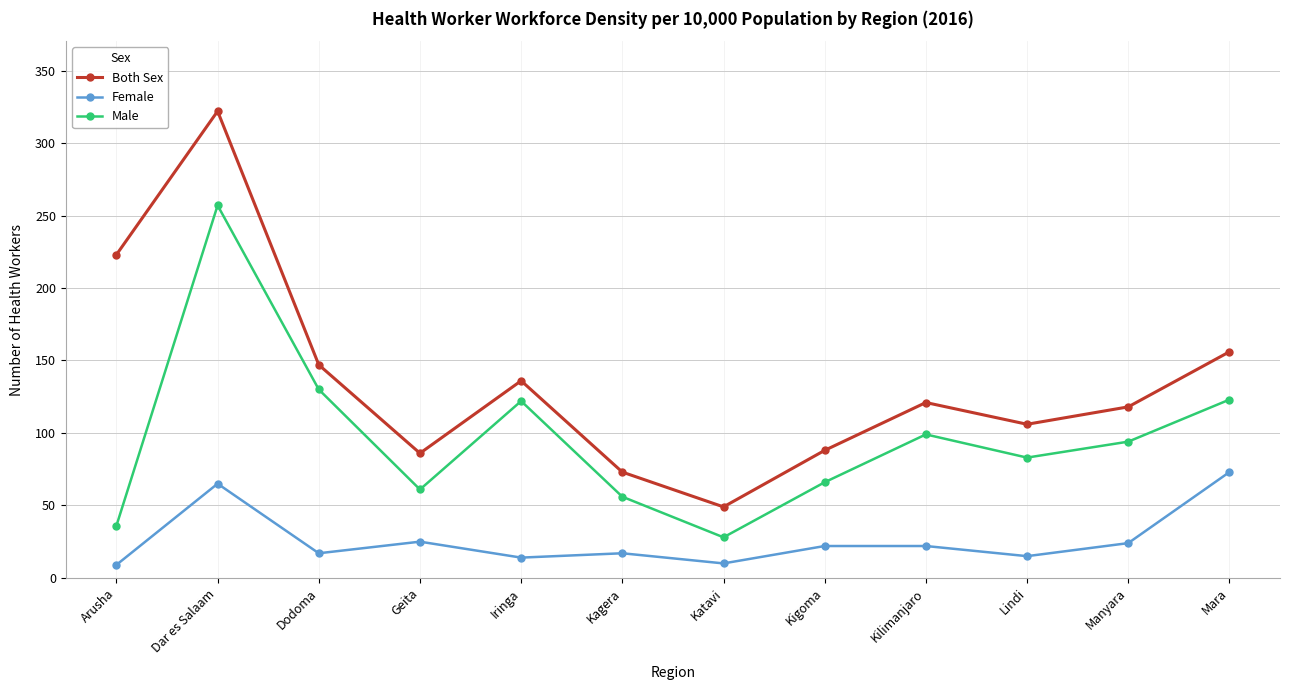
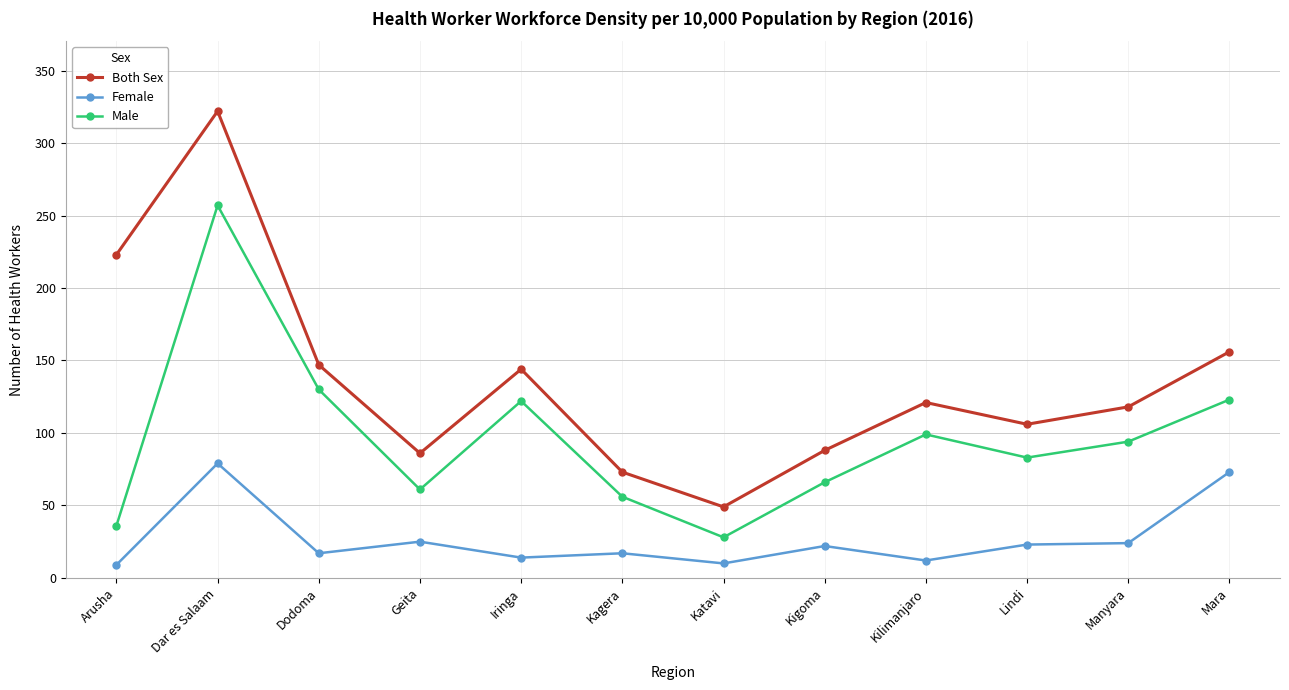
Female, Dar es Salaam: 65 -> 79
Both Sex, Iringa: 136 -> 144
Female, Kilimanjaro: 22 -> 12
Female, Lindi: 15 -> 23
